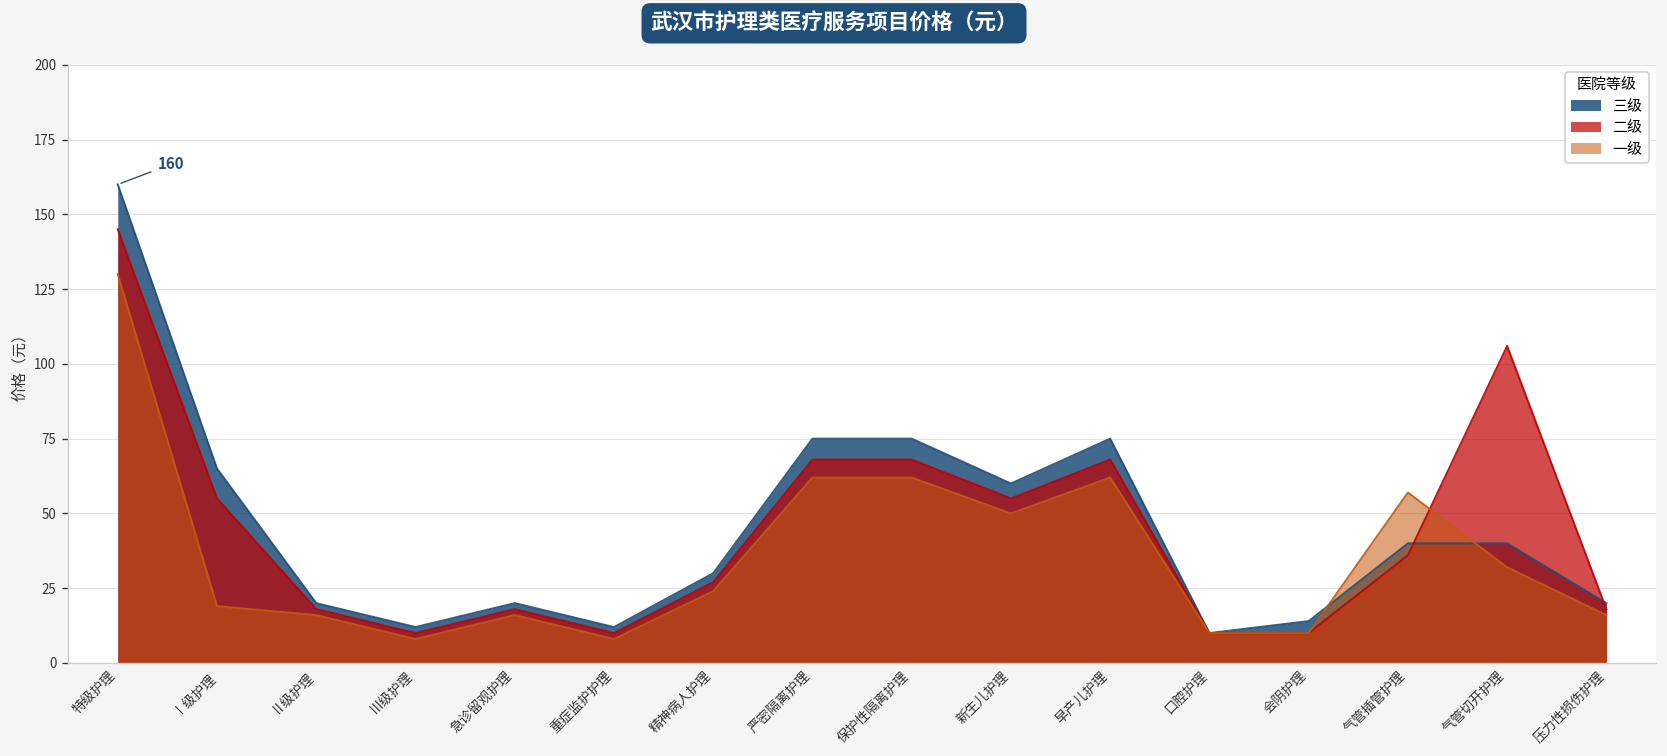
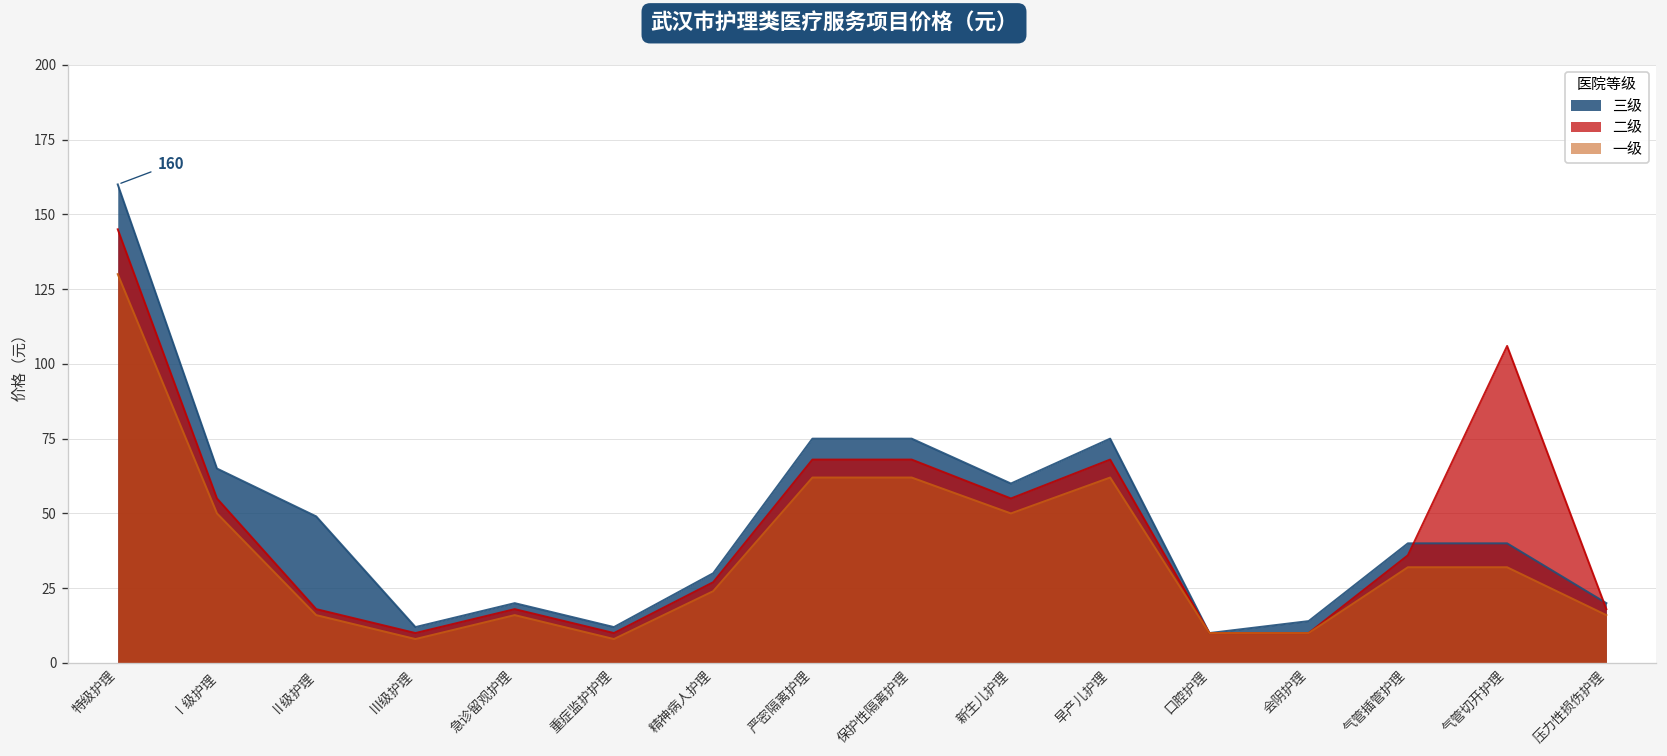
一级, Ⅰ级护理: 19 -> 50
三级, Ⅱ级护理: 20 -> 49
一级, 气管插管护理: 57 -> 32
